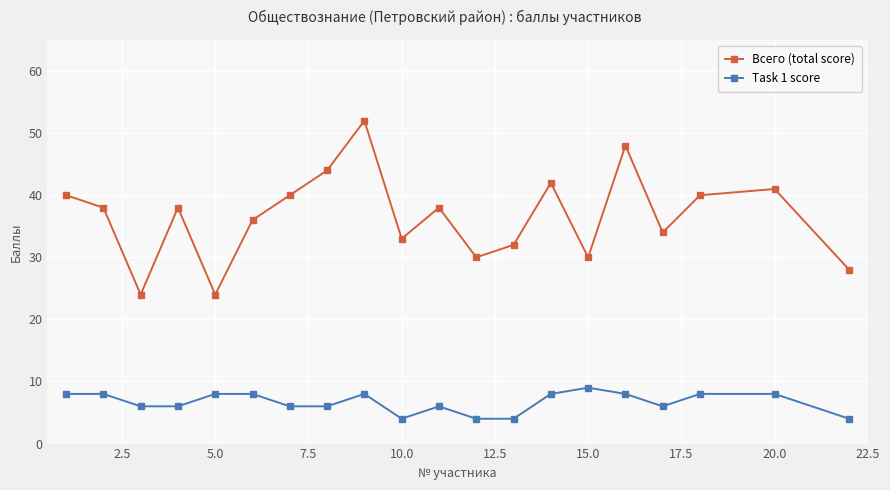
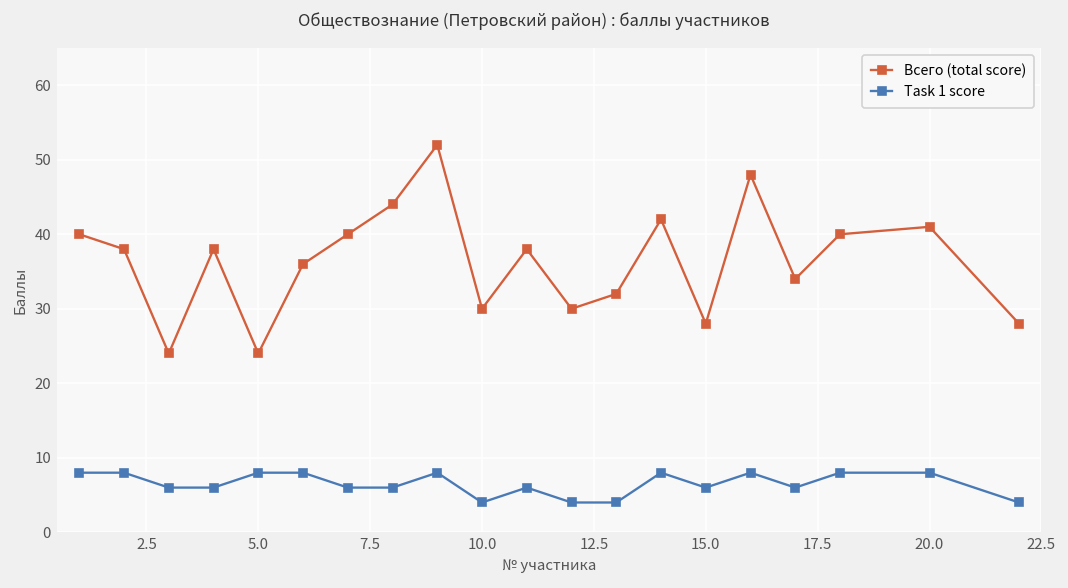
Всего (total score), 10.0: 33 -> 30
Всего (total score), 15.0: 30 -> 28
Task 1 score, 15.0: 9 -> 6
